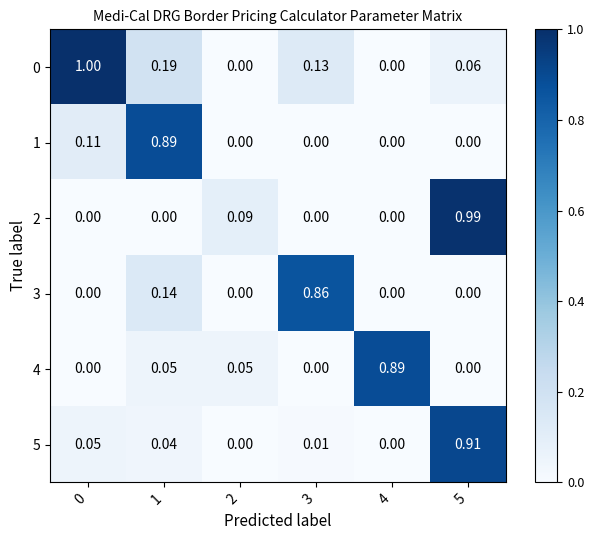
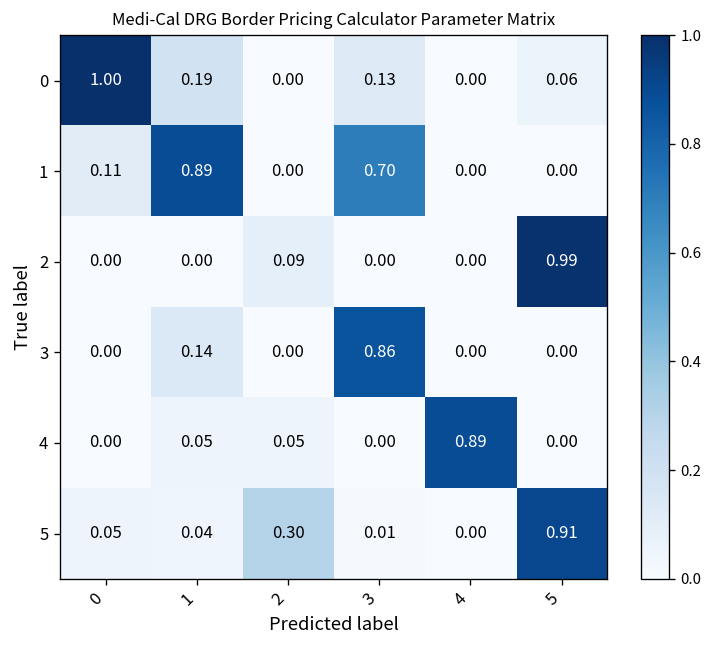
1, 3: 0.00 -> 0.70
5, 2: 0.00 -> 0.30
